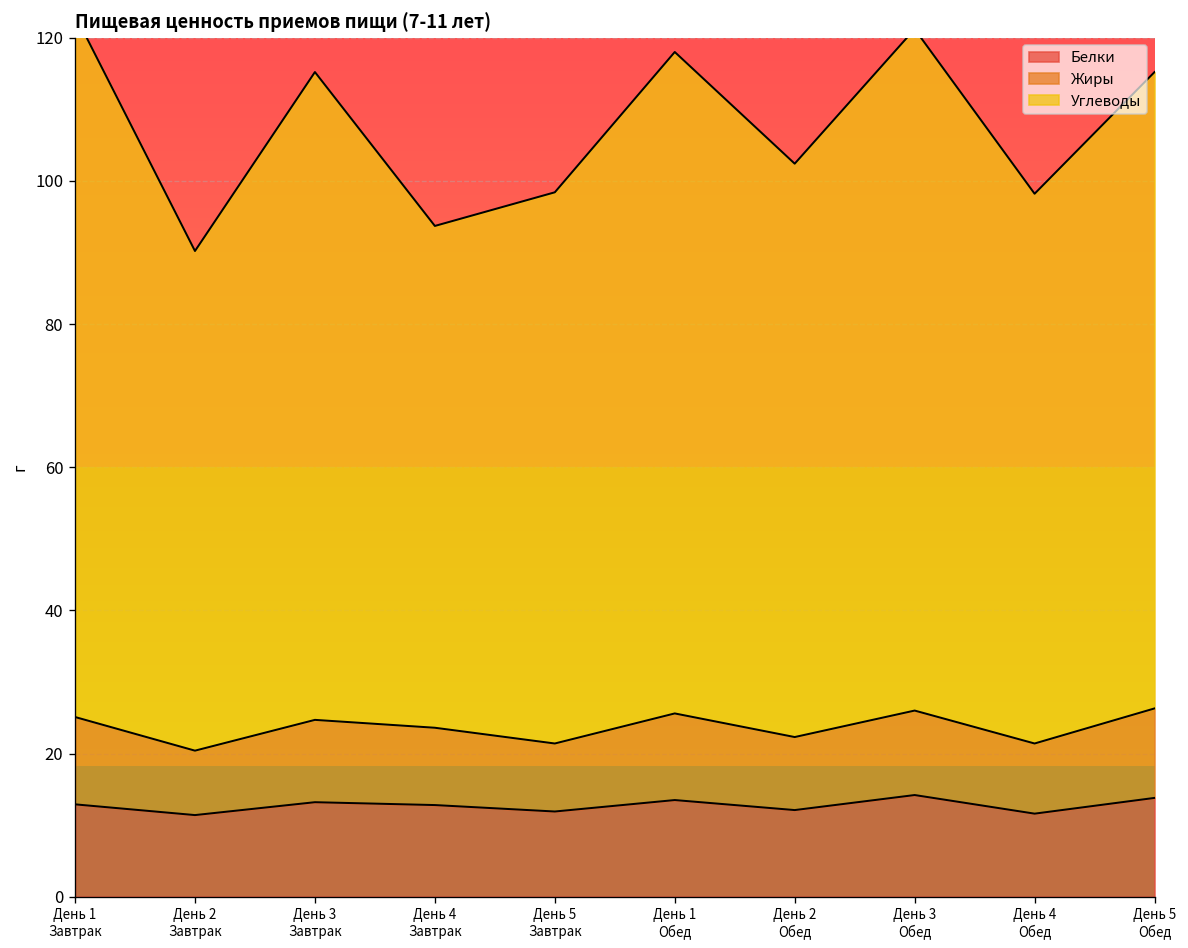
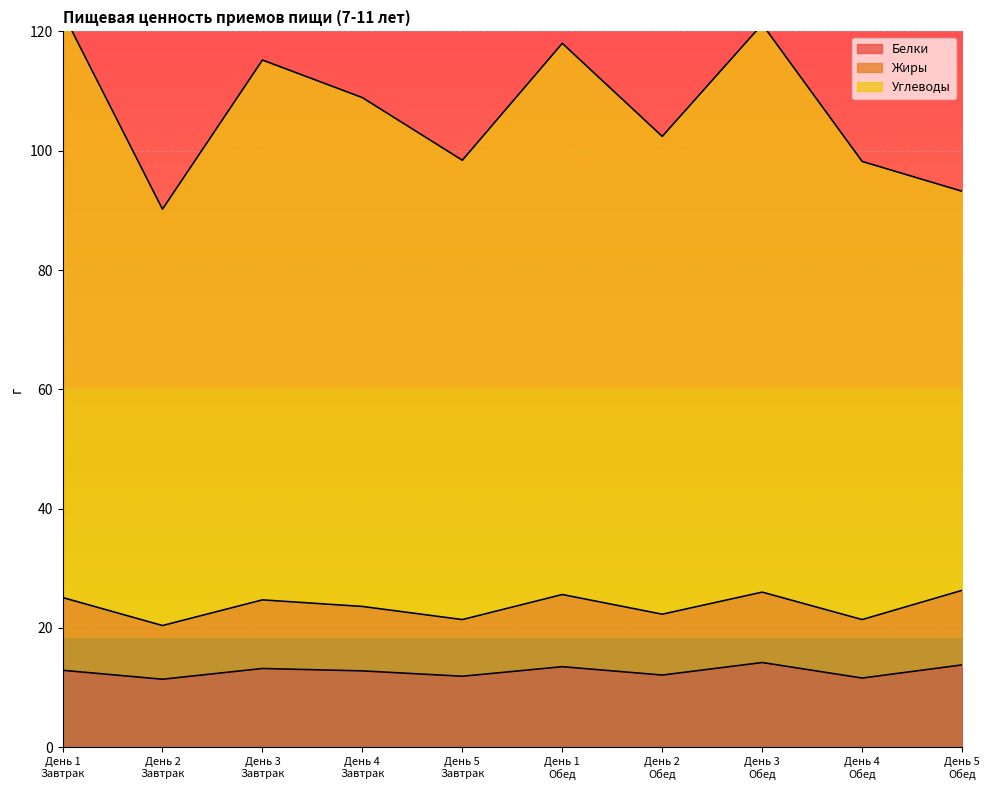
Углеводы, День 4 Завтрак: 70 -> 85
Углеводы, День 5 Обед: 89 -> 67
